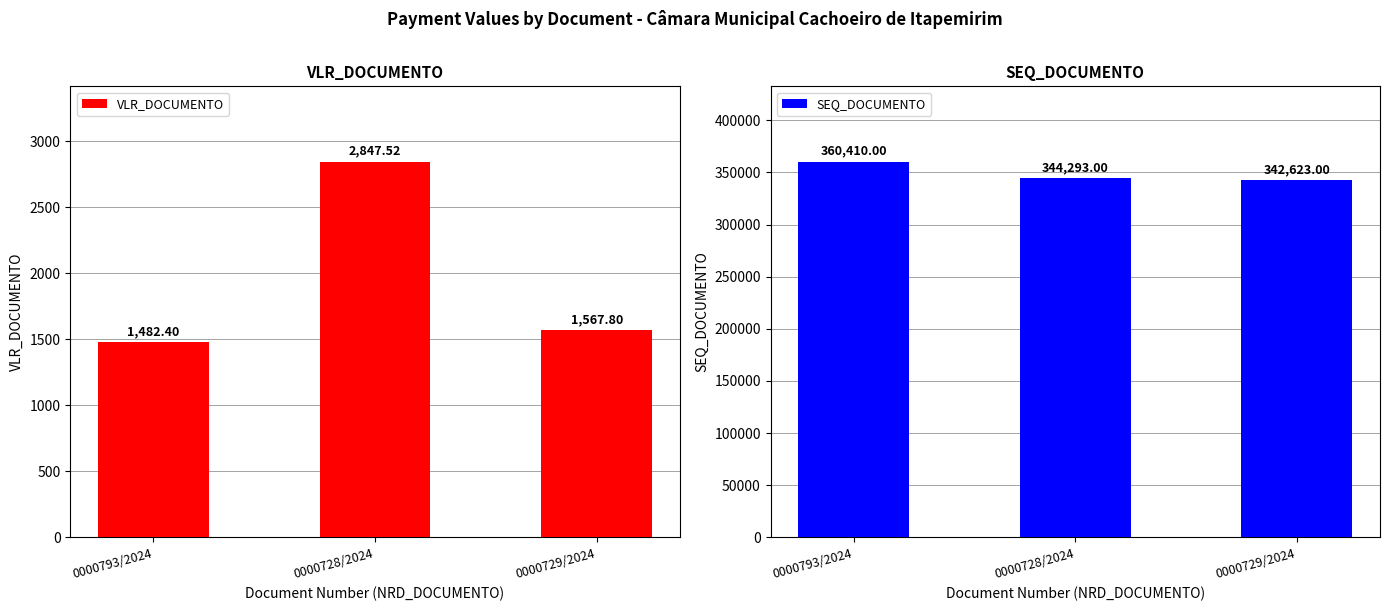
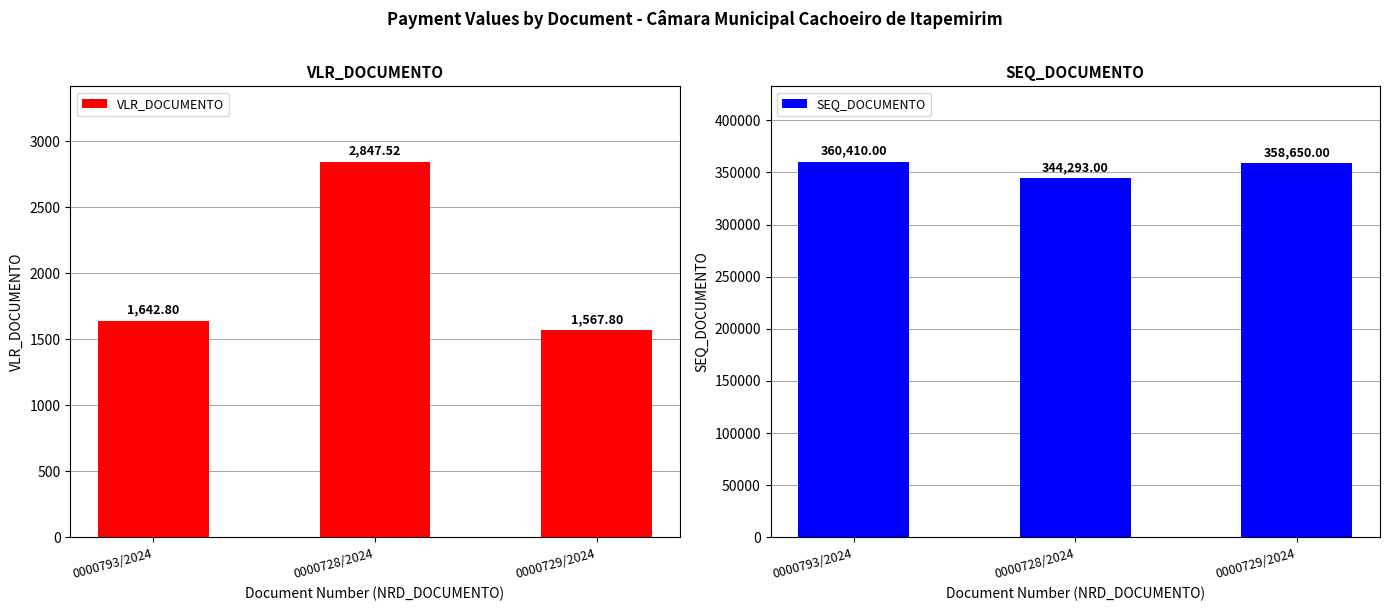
VLR_DOCUMENTO, 0000793/2024: 1,482.40 -> 1,642.80
SEQ_DOCUMENTO, 0000729/2024: 342,623.00 -> 358,650.00
